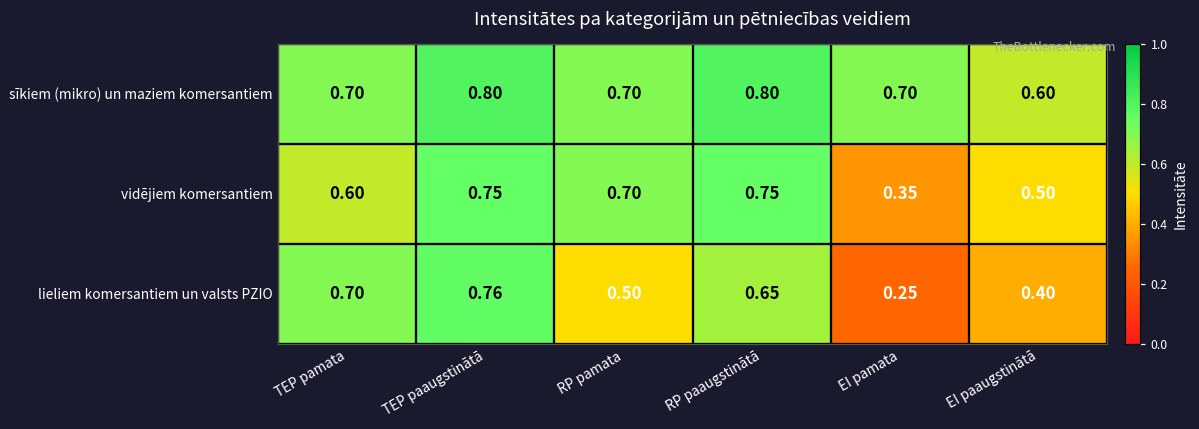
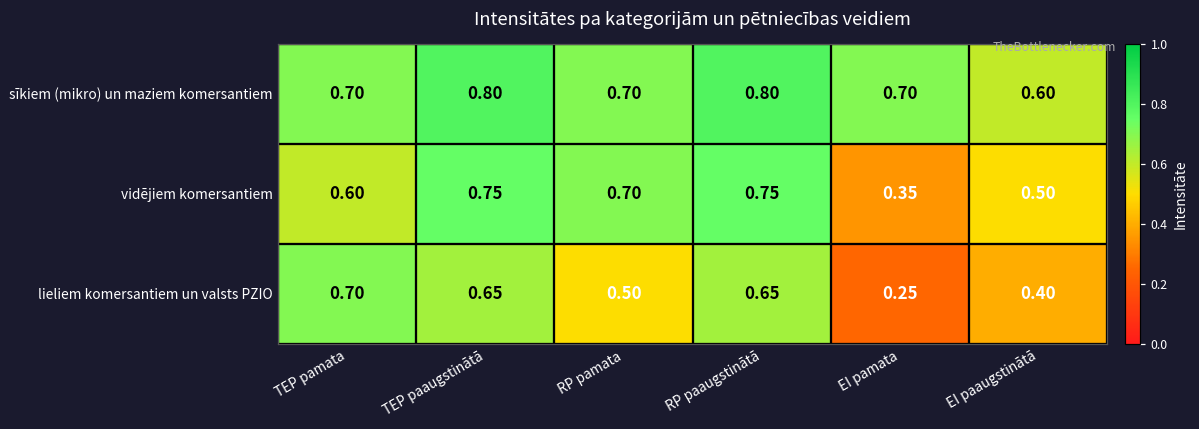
lieliem komersantiem un valsts PZIO, TEP paaugstinātā: 0.76 -> 0.65
